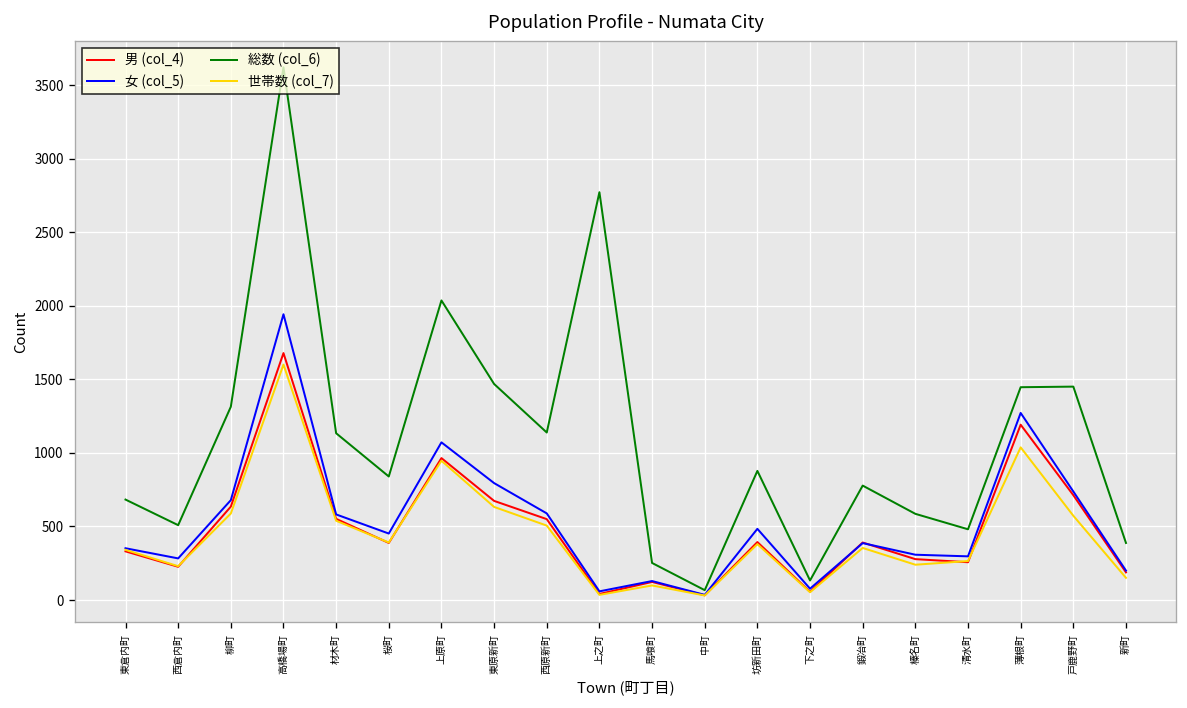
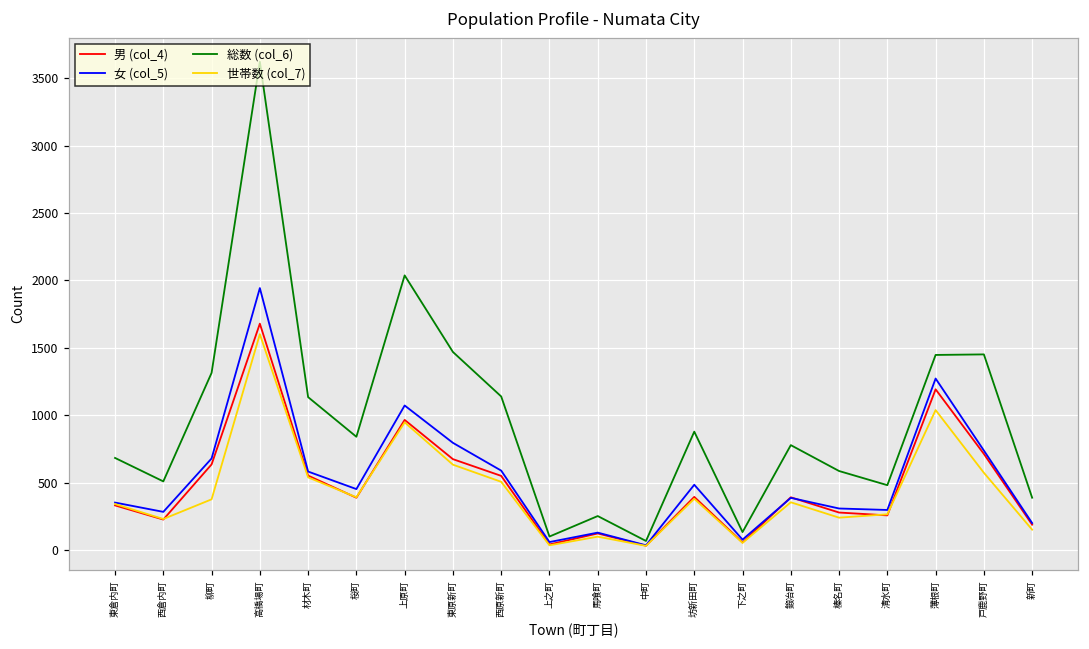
世帯数 (col_7), 柳町: 590 -> 380
総数 (col_6), 上之町: 2770 -> 100
